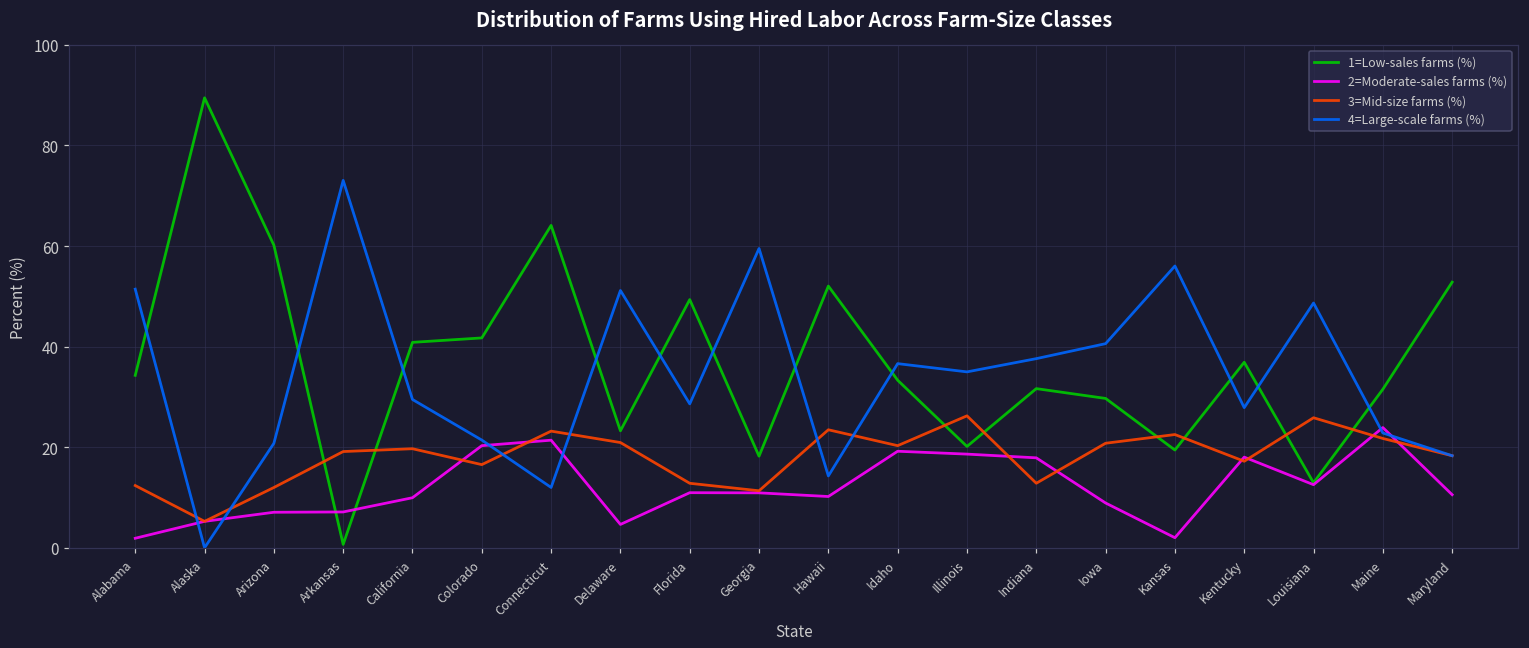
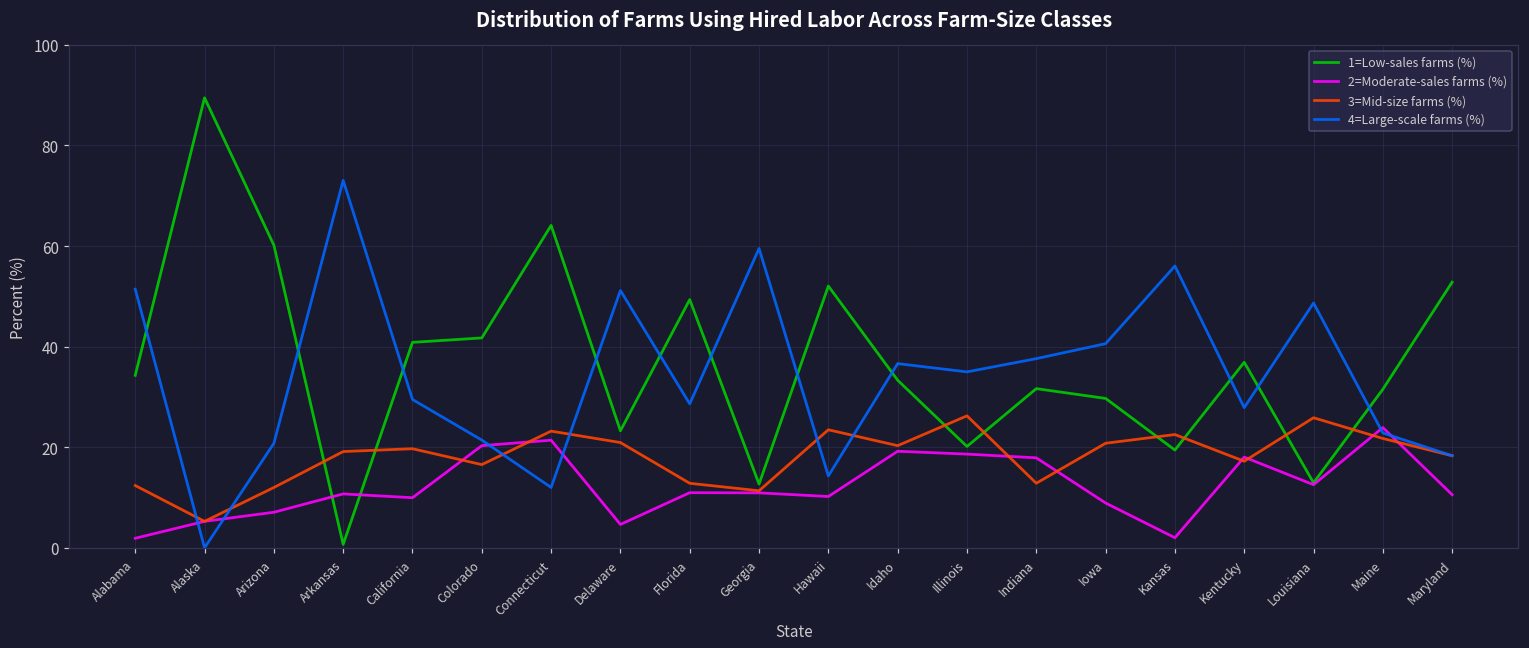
2=Moderate-sales farms (%), Arkansas: 7 -> 11
1=Low-sales farms (%), Georgia: 18 -> 13
